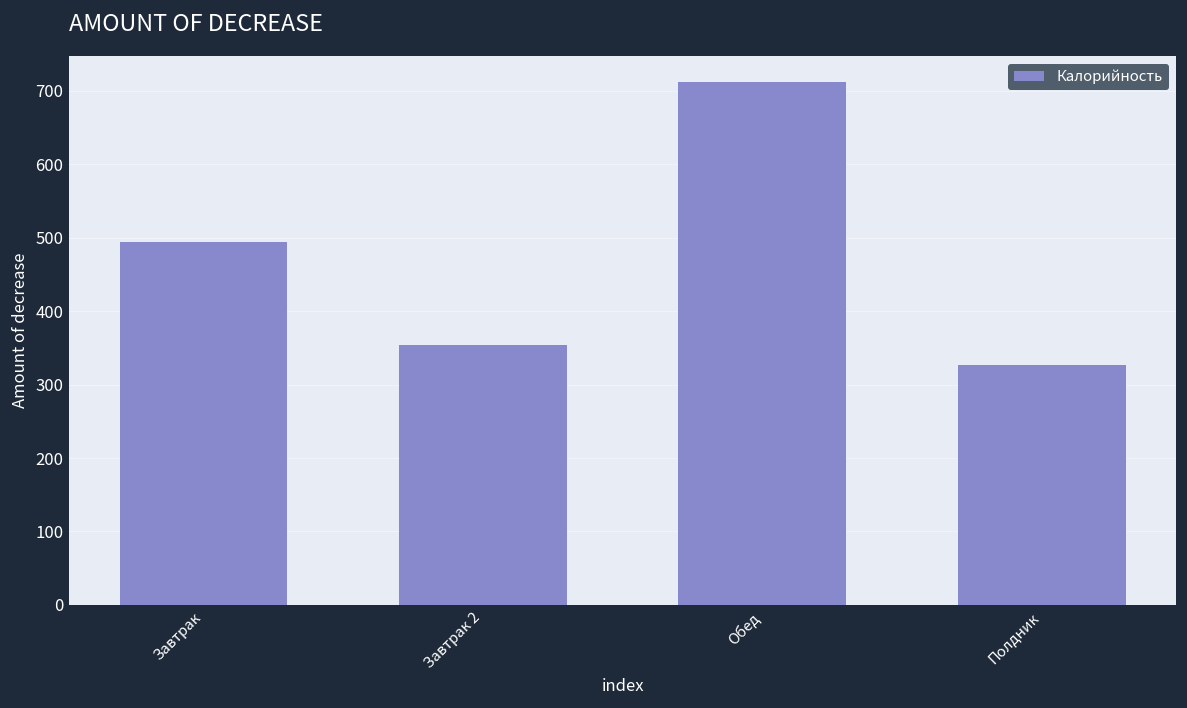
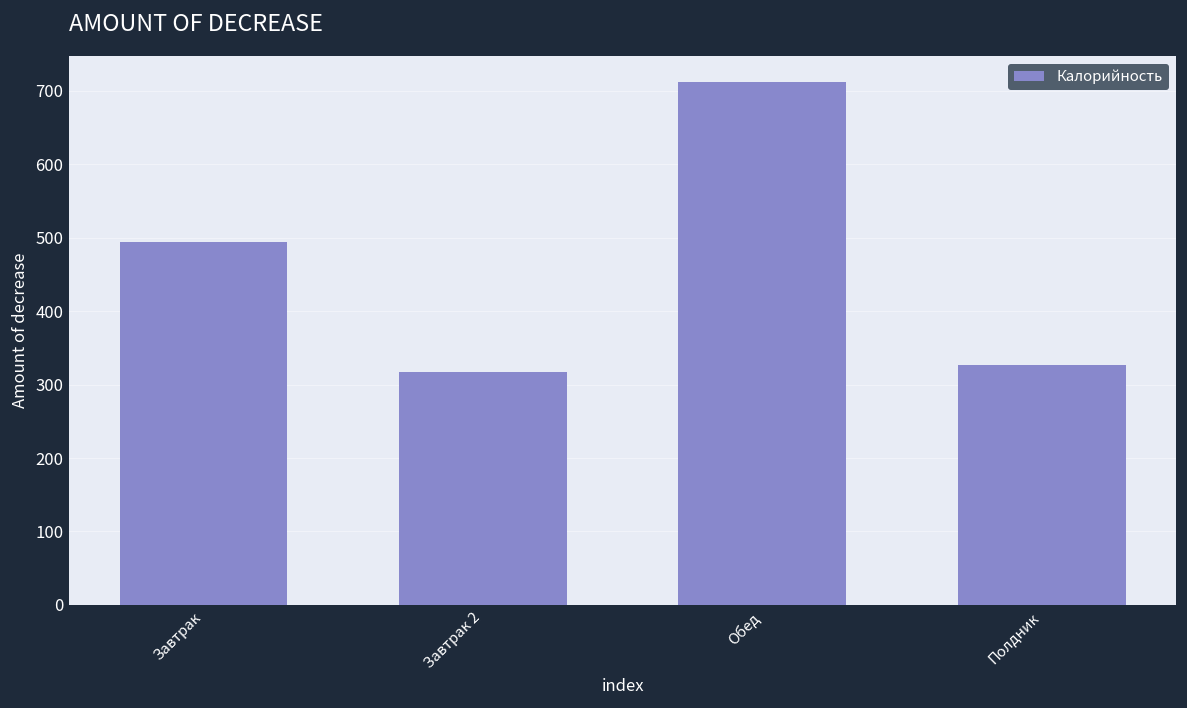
Завтрак 2: 350 -> 320
